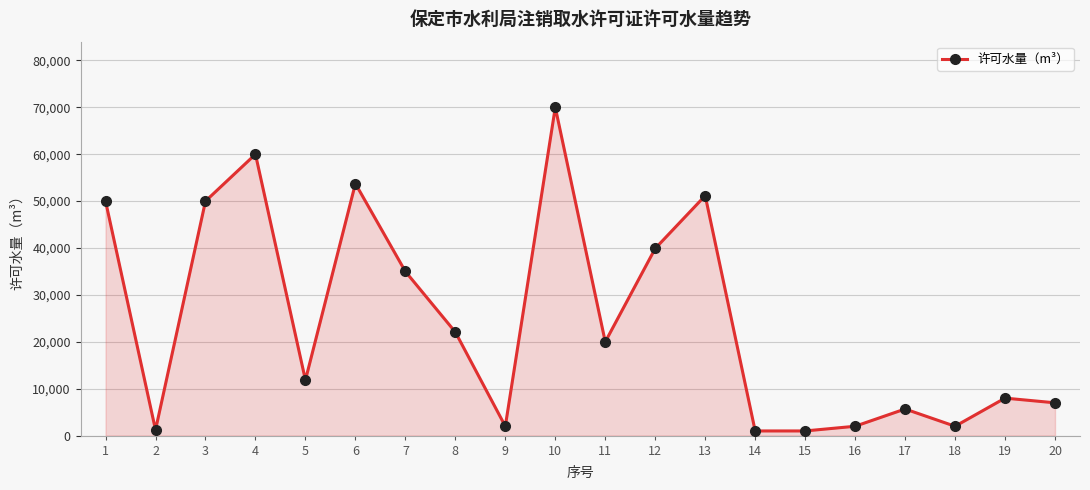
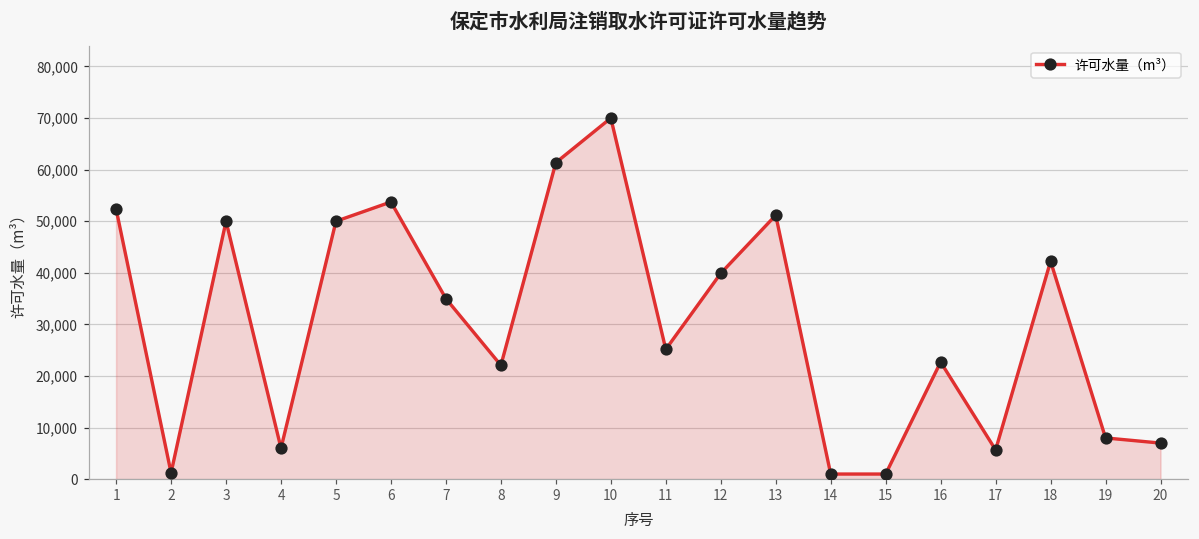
1: 50,000 -> 52,000
4: 60,000 -> 6,000
5: 12,000 -> 50,000
9: 2,000 -> 61,000
11: 20,000 -> 25,000
16: 2,000 -> 23,000
18: 2,000 -> 42,000
